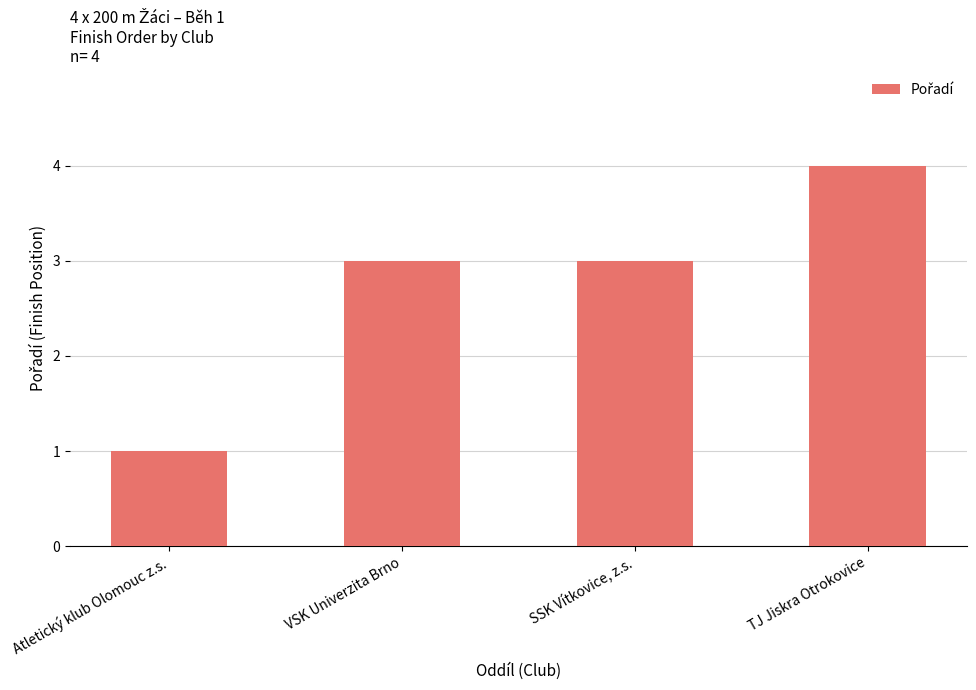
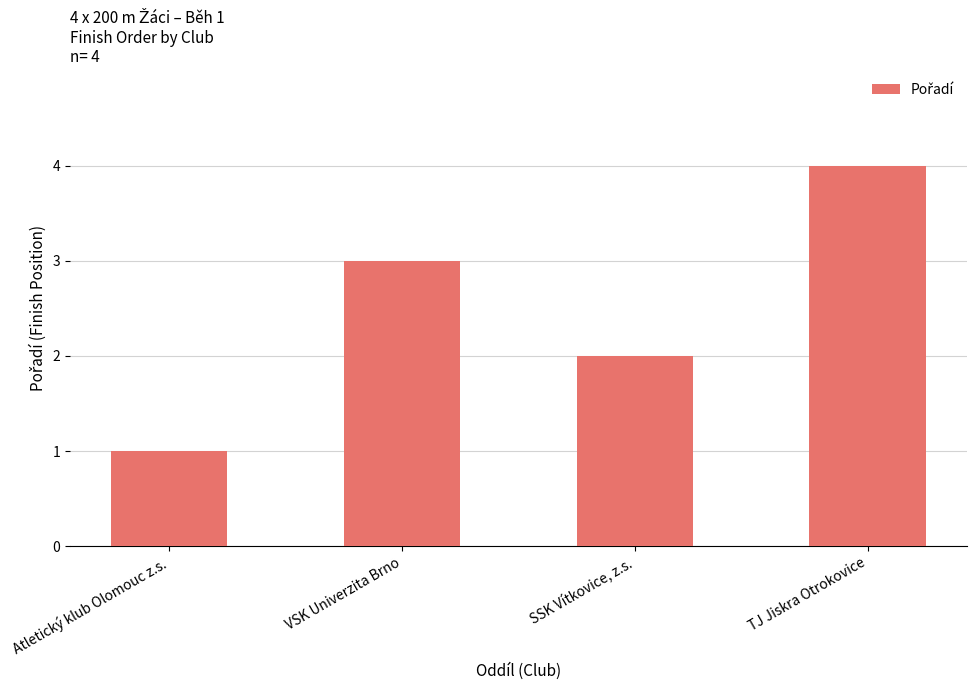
SSK Vítkovice, z.s.: 3 -> 2
